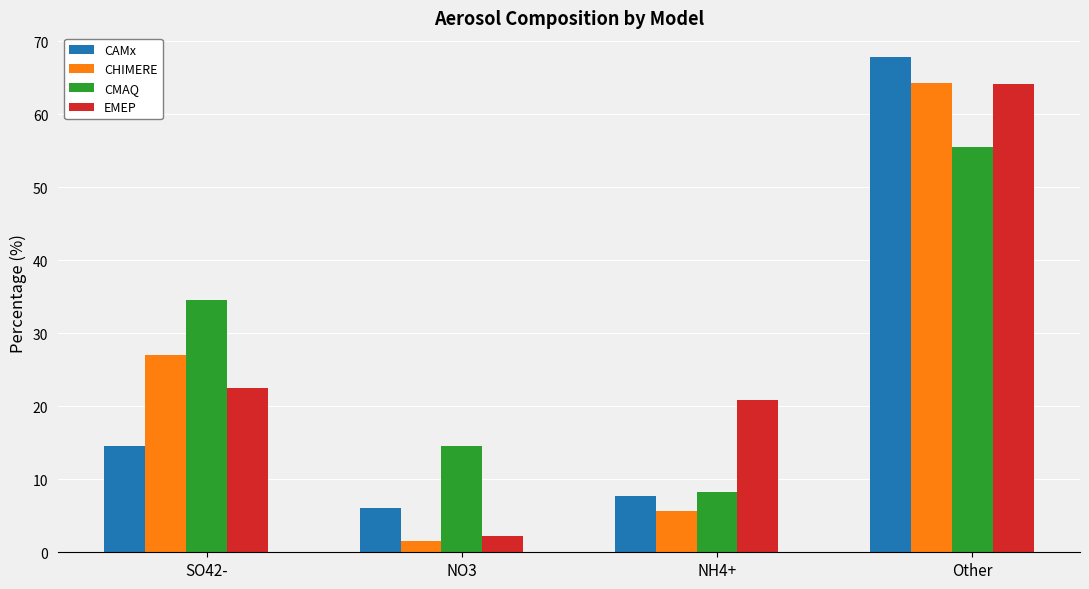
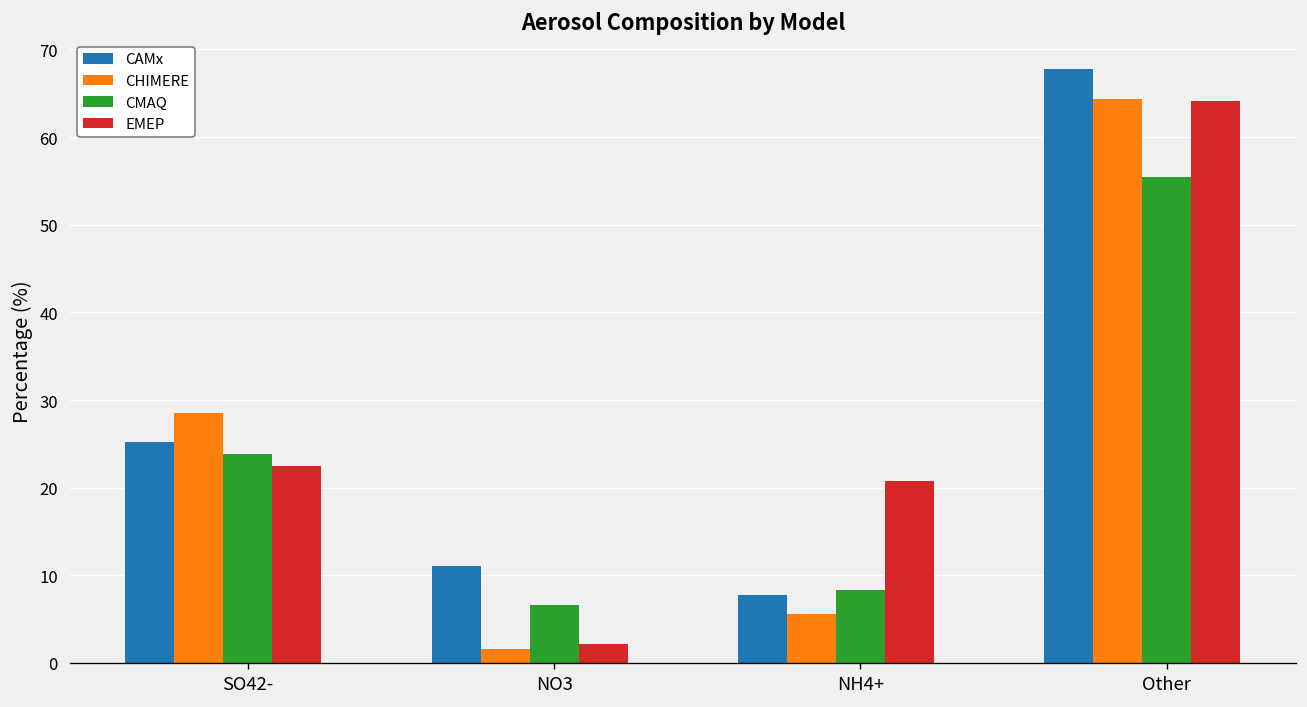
CAMx, SO42-: 15 -> 25
CHIMERE, SO42-: 27 -> 29
CMAQ, SO42-: 35 -> 24
CAMx, NO3: 6 -> 11
CMAQ, NO3: 15 -> 7
